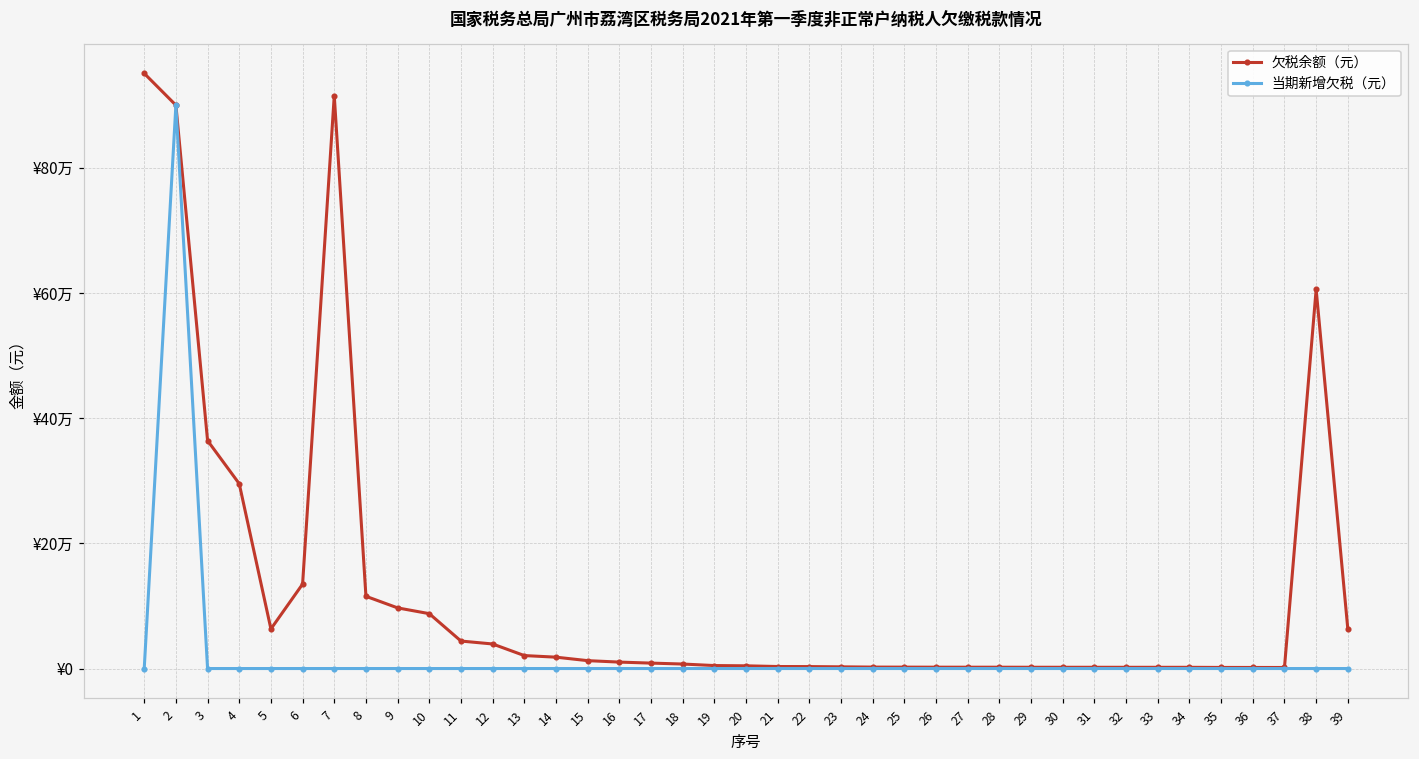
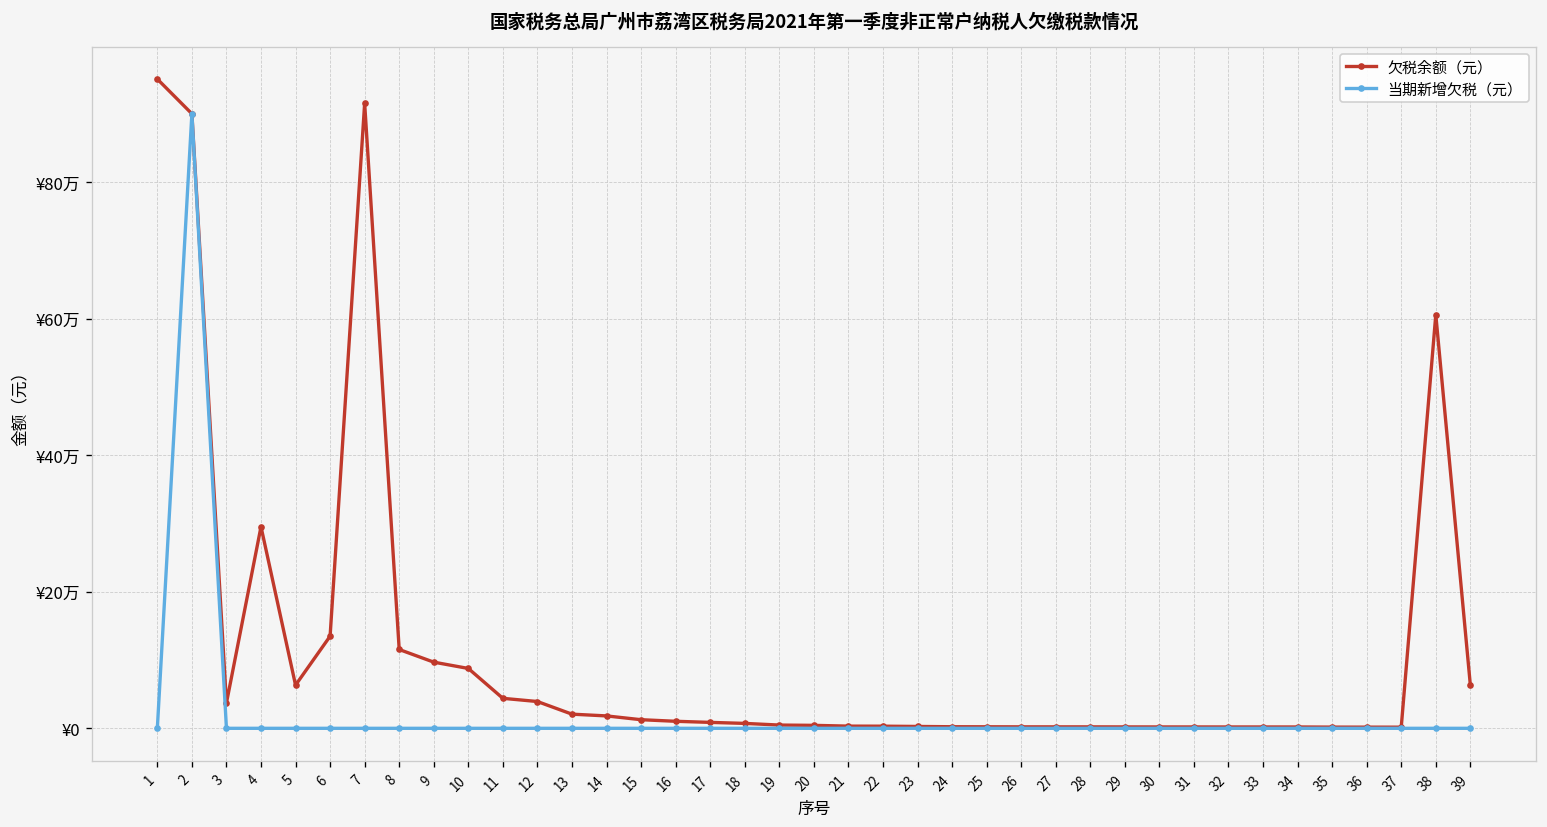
欠税余额（元）, 3: ¥36万 -> ¥4万
